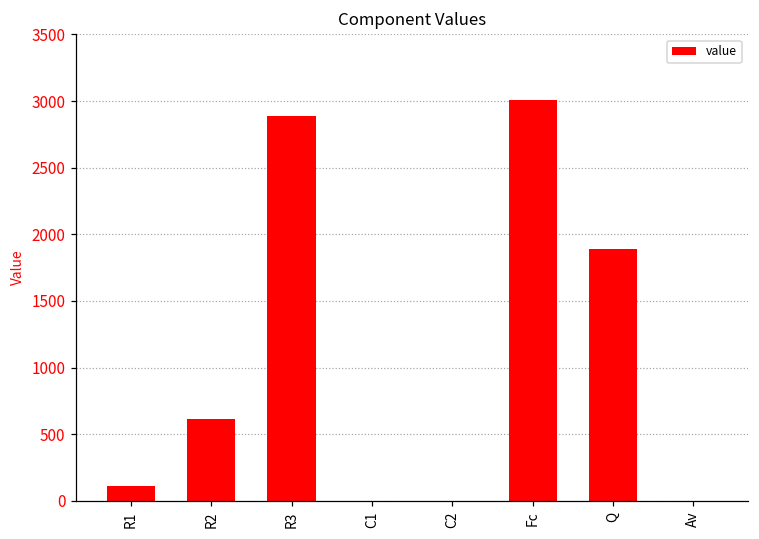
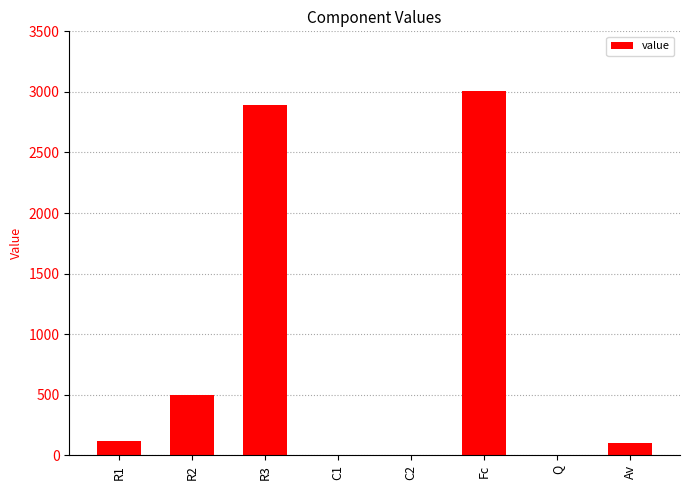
R2: 620 -> 500
Q: 1890 -> 0
Av: 0 -> 110
